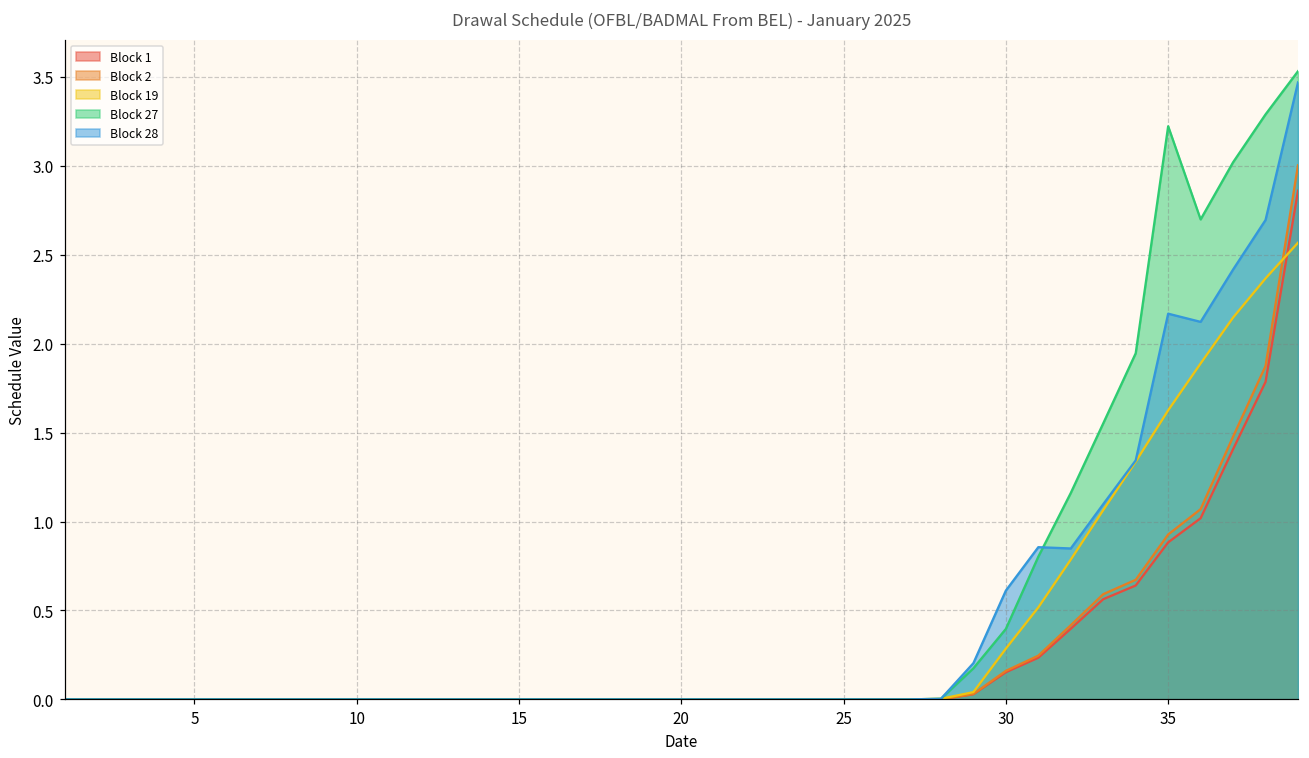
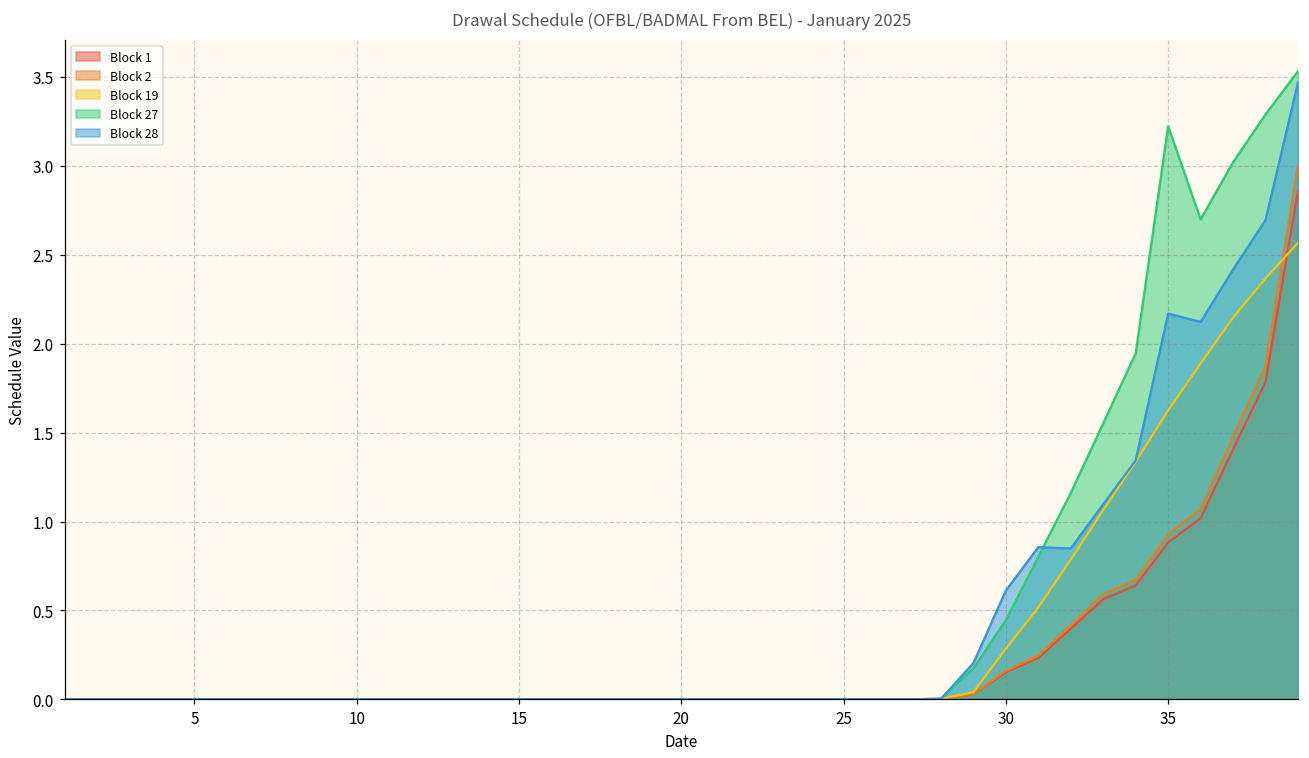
Block 27, 30: 0.40 -> 0.45
